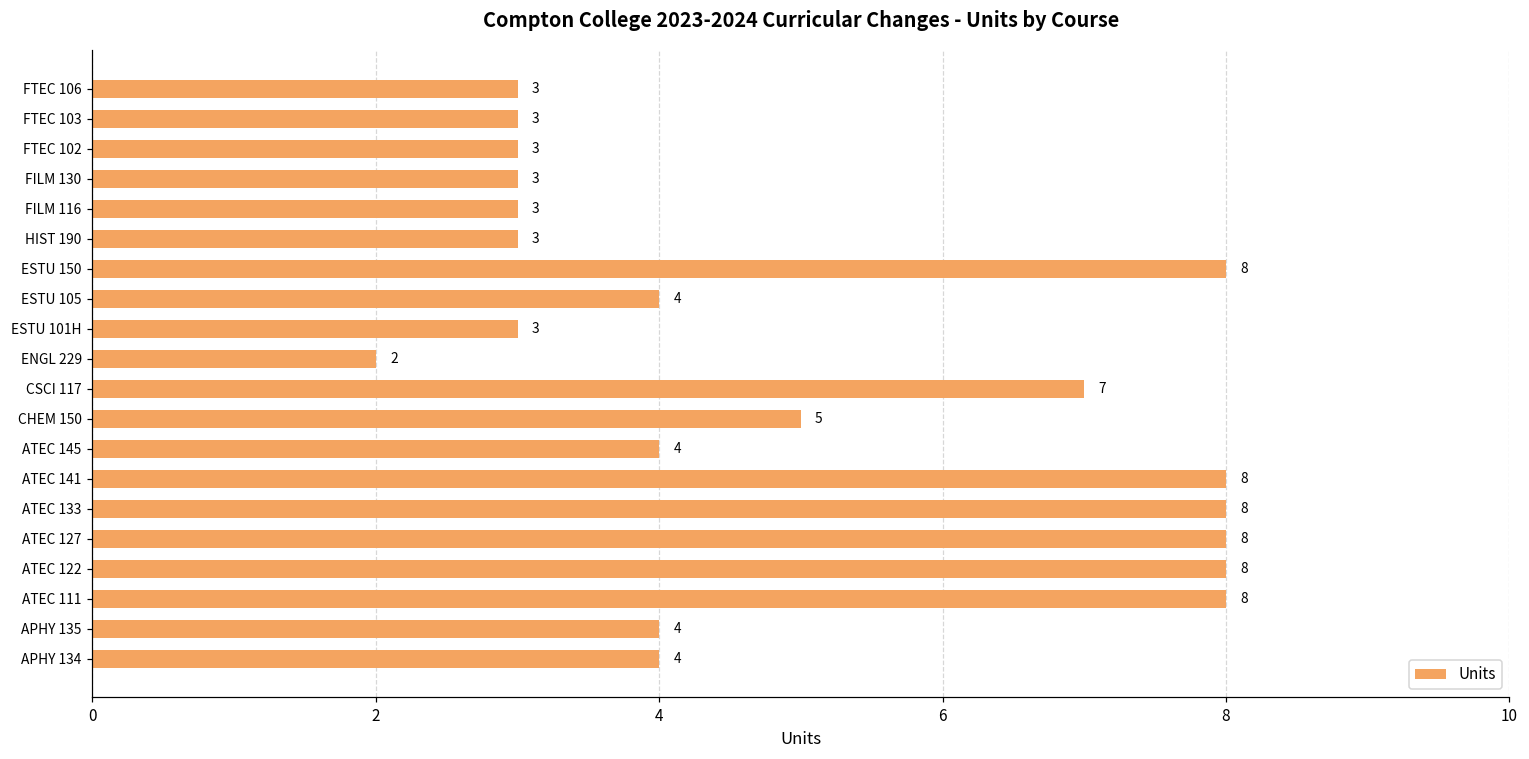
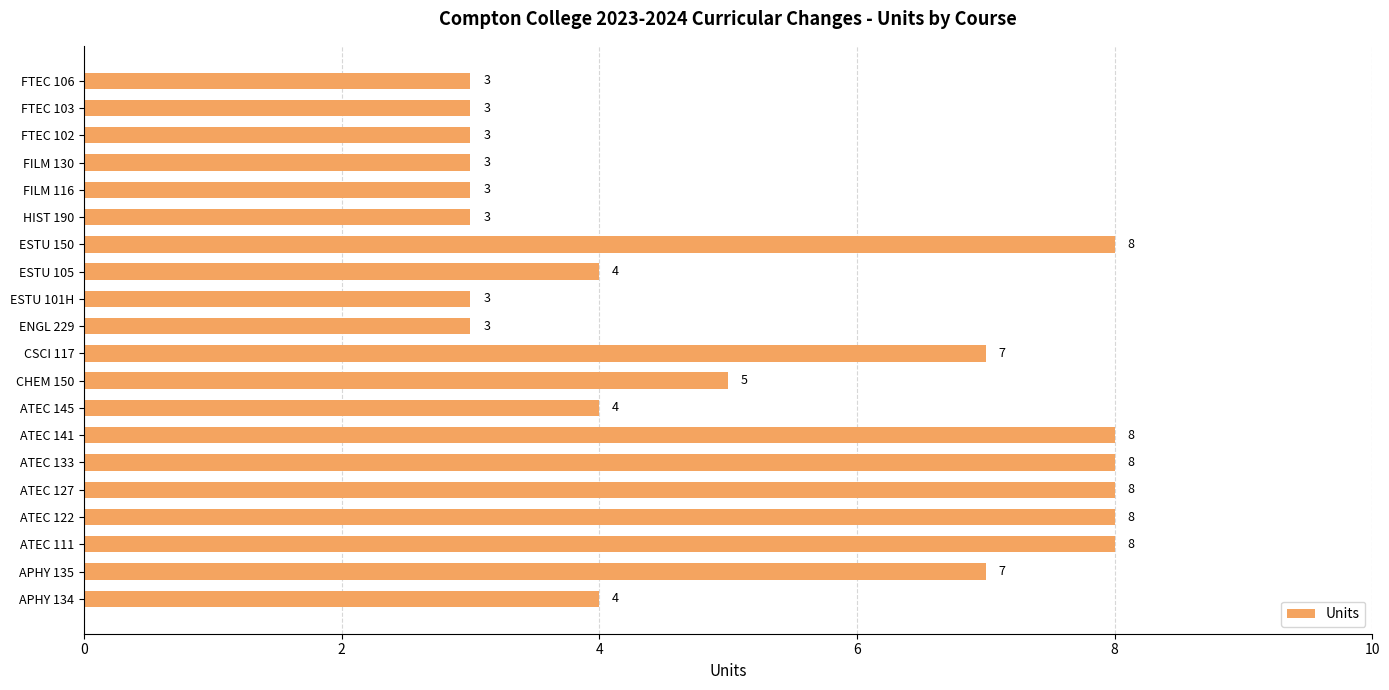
ENGL 229: 2 -> 3
APHY 135: 4 -> 7
